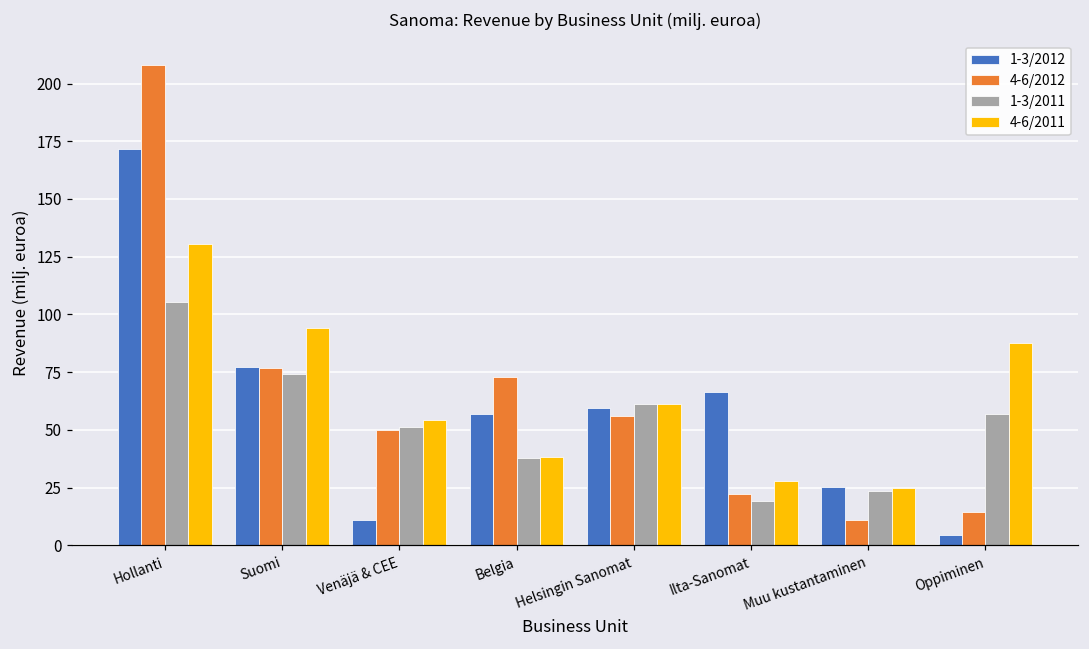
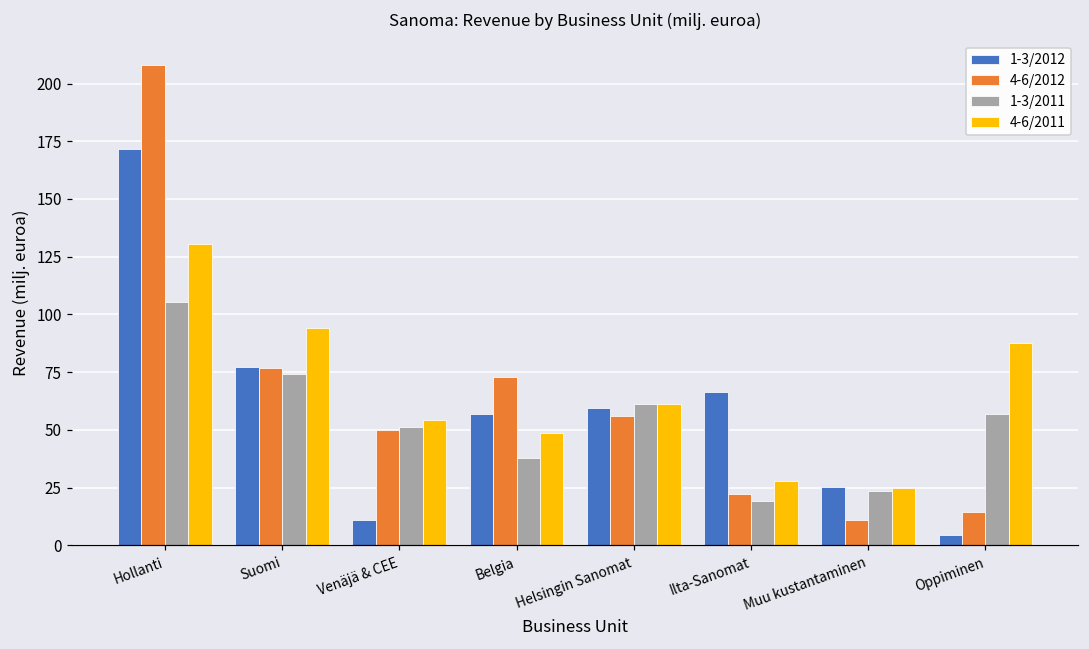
4-6/2011, Belgia: 38 -> 49
